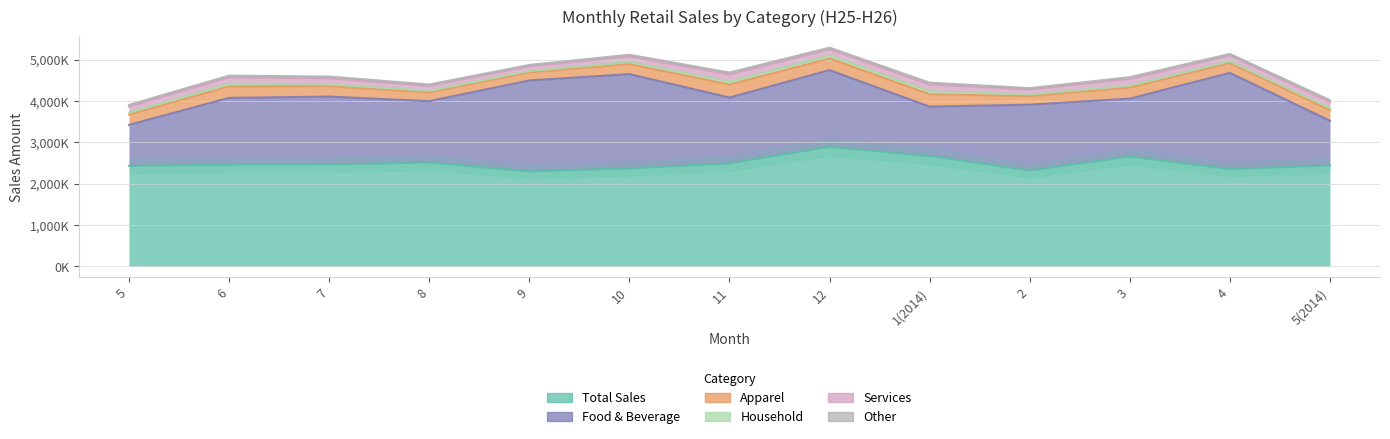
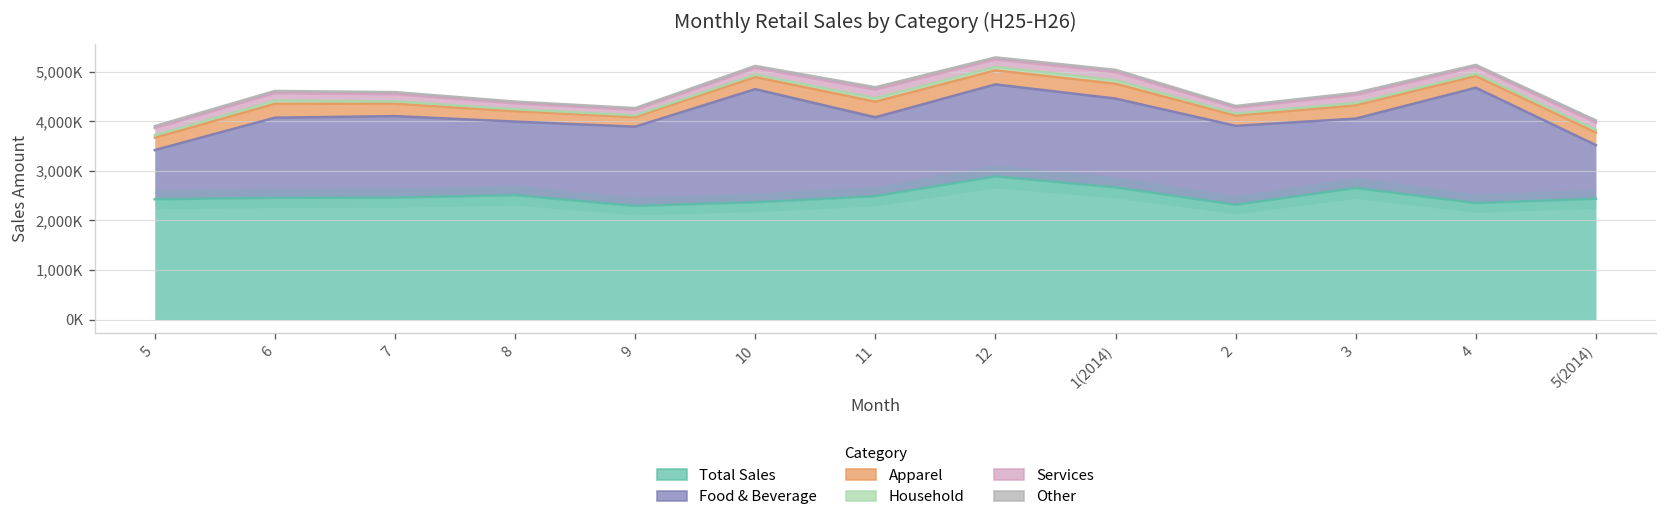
Food & Beverage, 9: 2,200,000 -> 1,600,000
Food & Beverage, 1(2014): 1,200,000 -> 1,800,000
